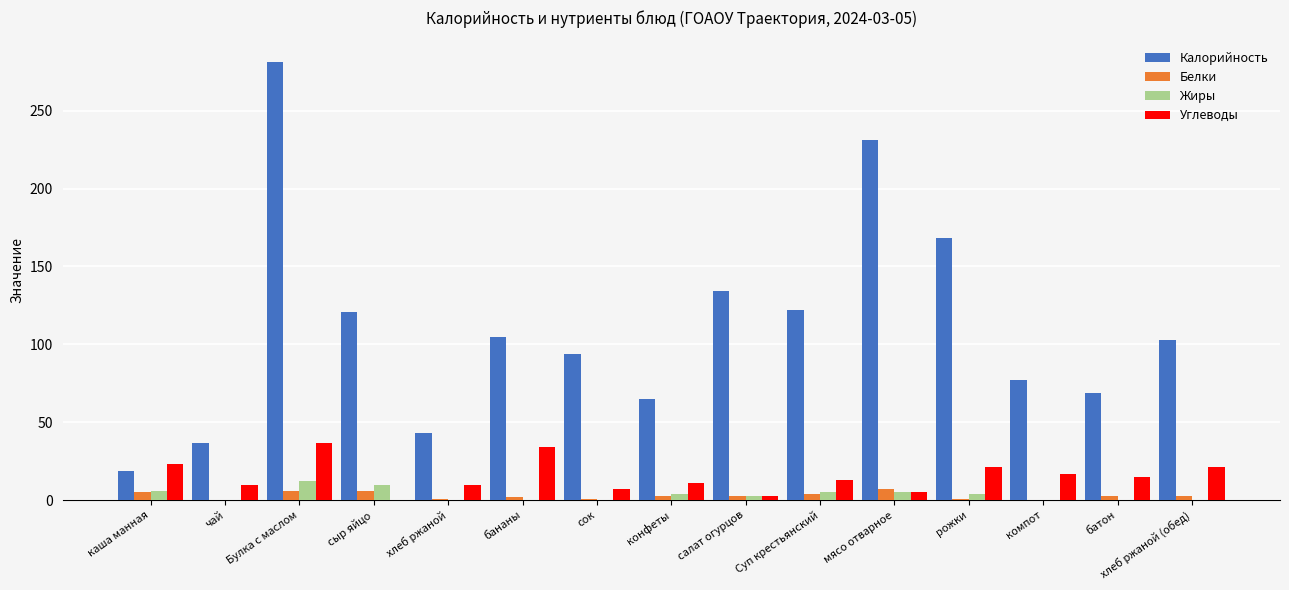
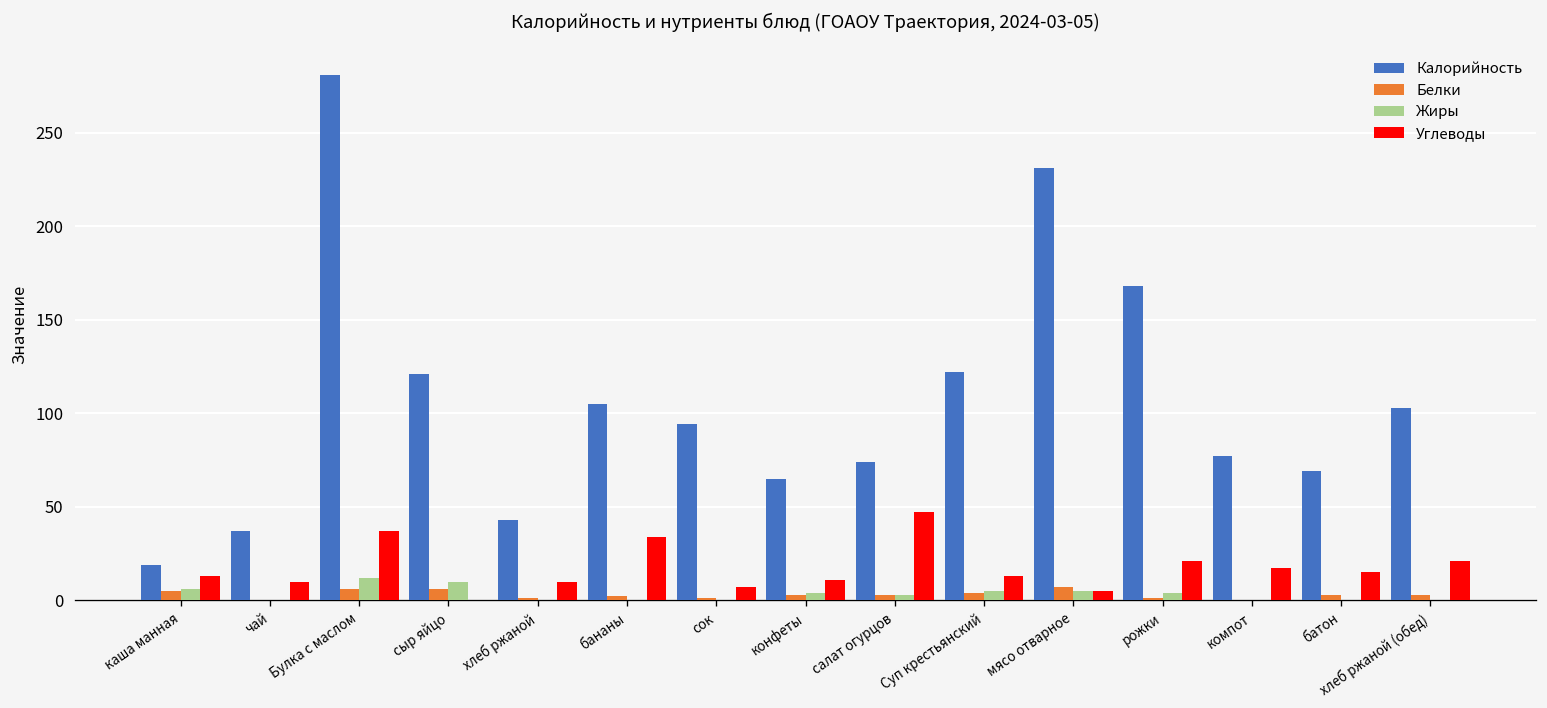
Углеводы, каша манная: 23 -> 13
Калорийность, салат огурцов: 134 -> 74
Углеводы, салат огурцов: 3 -> 47
